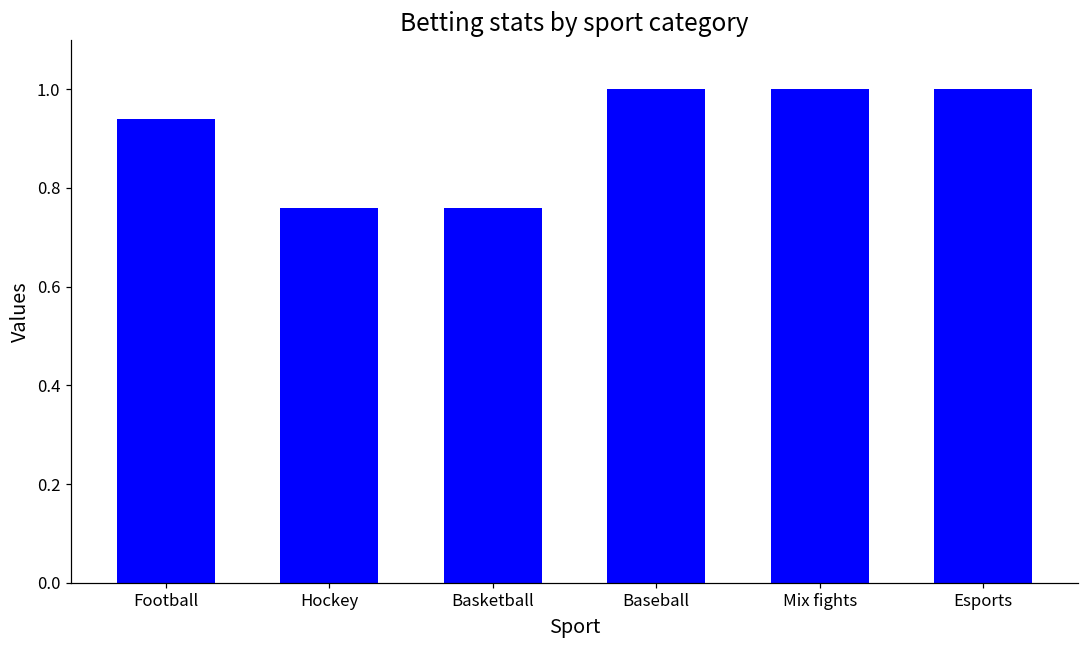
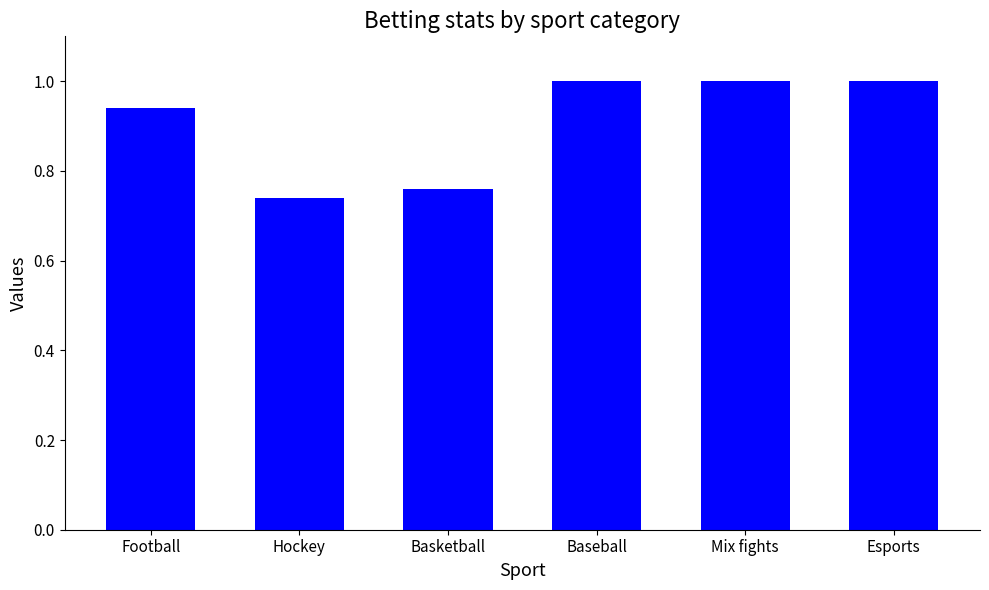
Hockey: 0.76 -> 0.74
